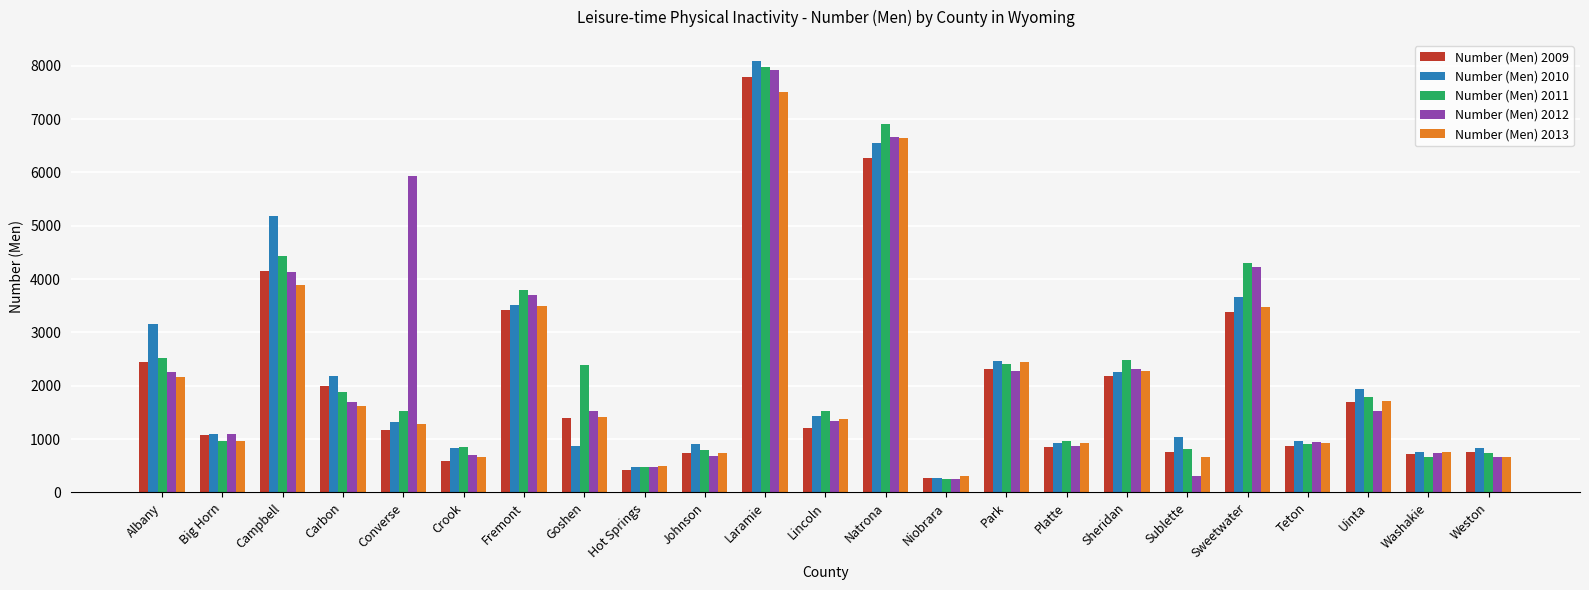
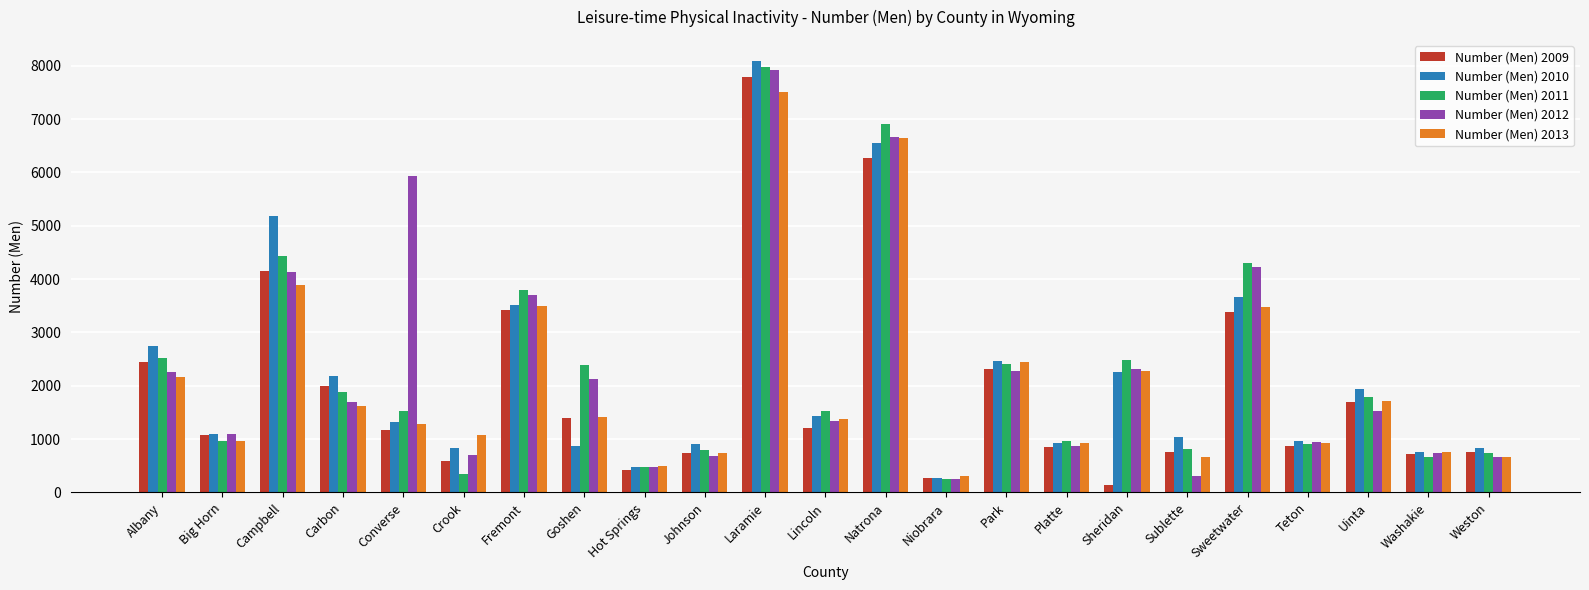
Number (Men) 2010, Albany: 3200 -> 2700
Number (Men) 2011, Crook: 900 -> 300
Number (Men) 2013, Crook: 700 -> 1100
Number (Men) 2012, Goshen: 1500 -> 2100
Number (Men) 2009, Sheridan: 2200 -> 100
